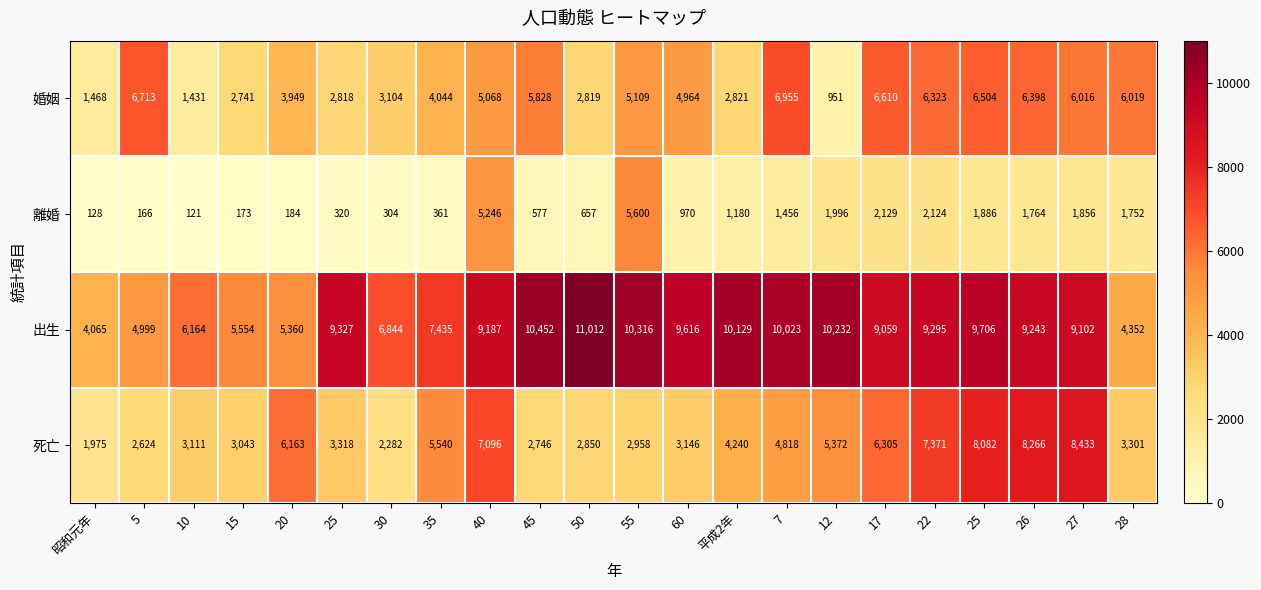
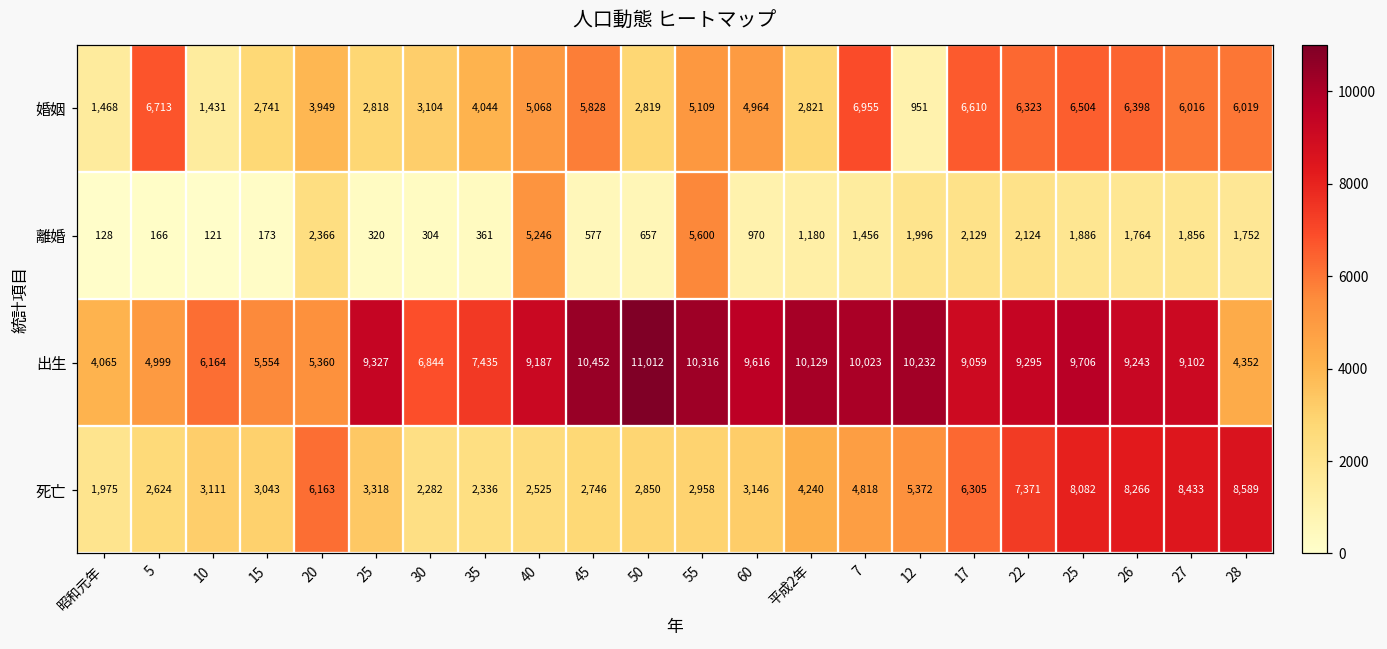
離婚, 20: 184 -> 2,366
死亡, 35: 5,540 -> 2,336
死亡, 40: 7,096 -> 2,525
死亡, 28: 3,301 -> 8,589
